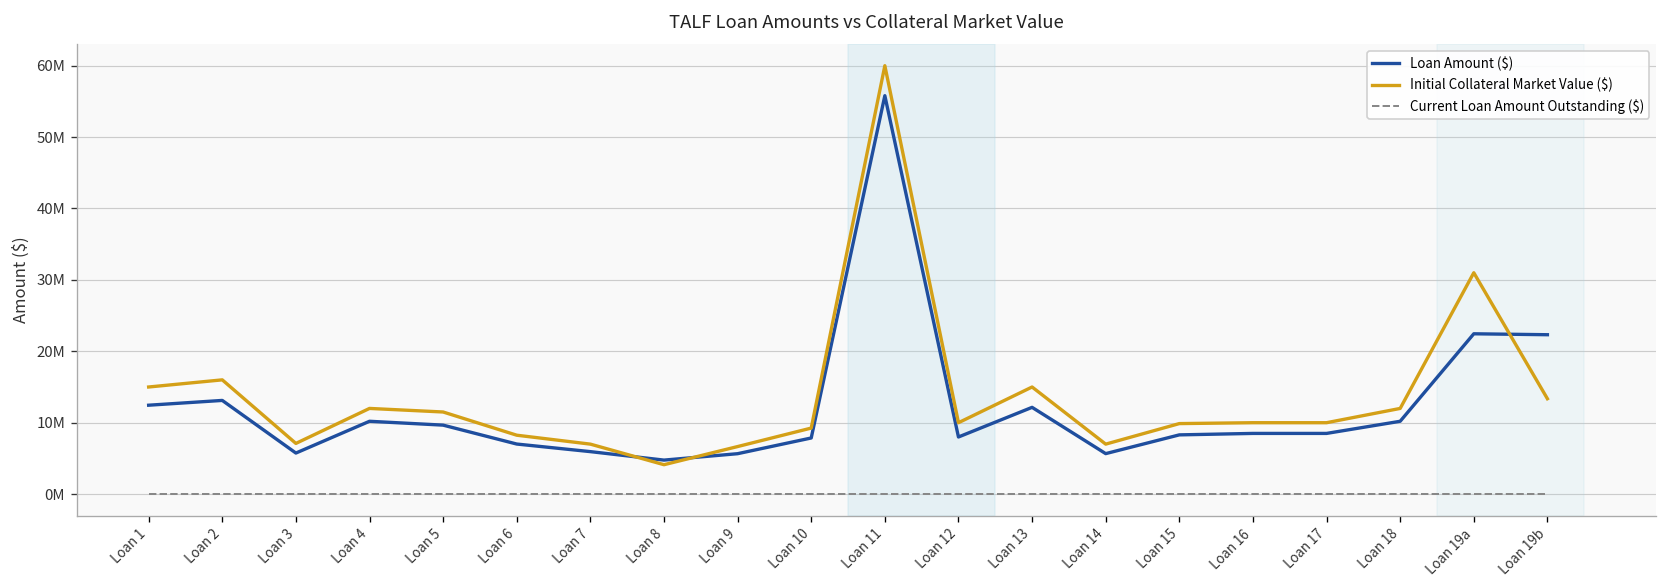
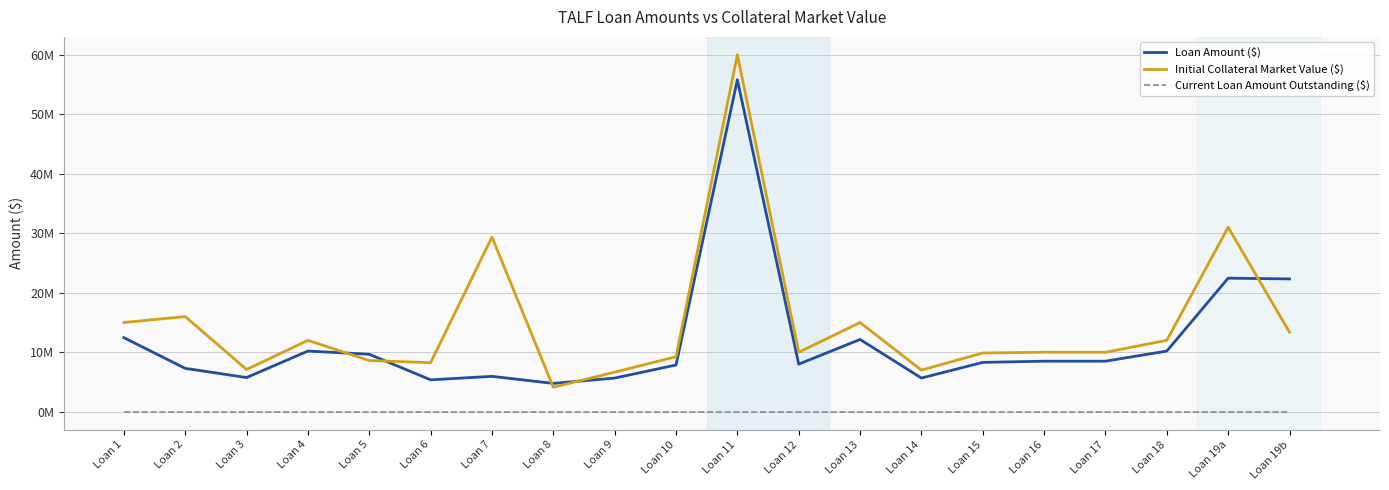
Loan Amount ($), Loan 2: 13000000 -> 7000000
Initial Collateral Market Value ($), Loan 5: 12000000 -> 9000000
Loan Amount ($), Loan 6: 7000000 -> 5000000
Initial Collateral Market Value ($), Loan 7: 7000000 -> 29000000
